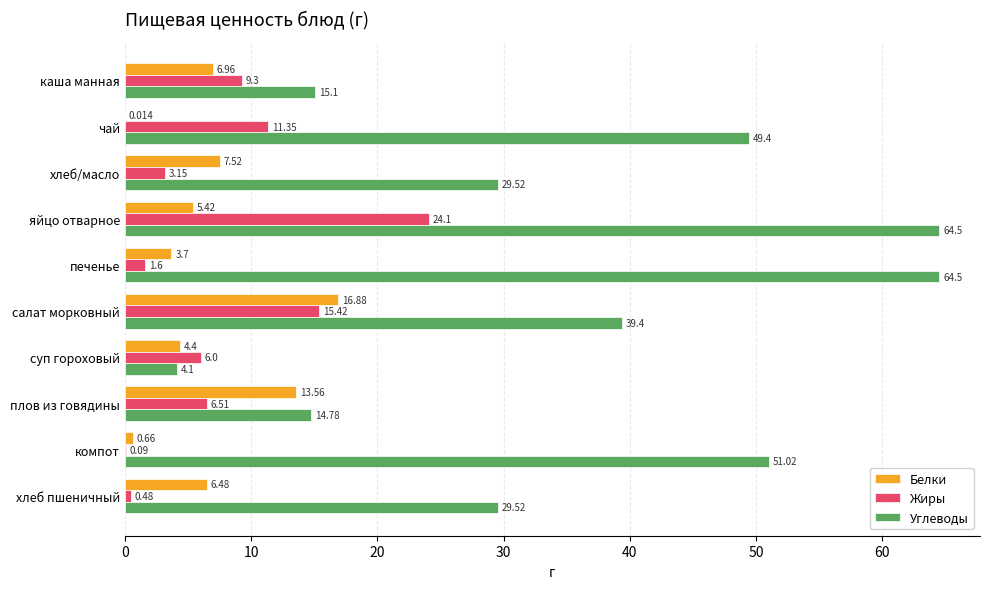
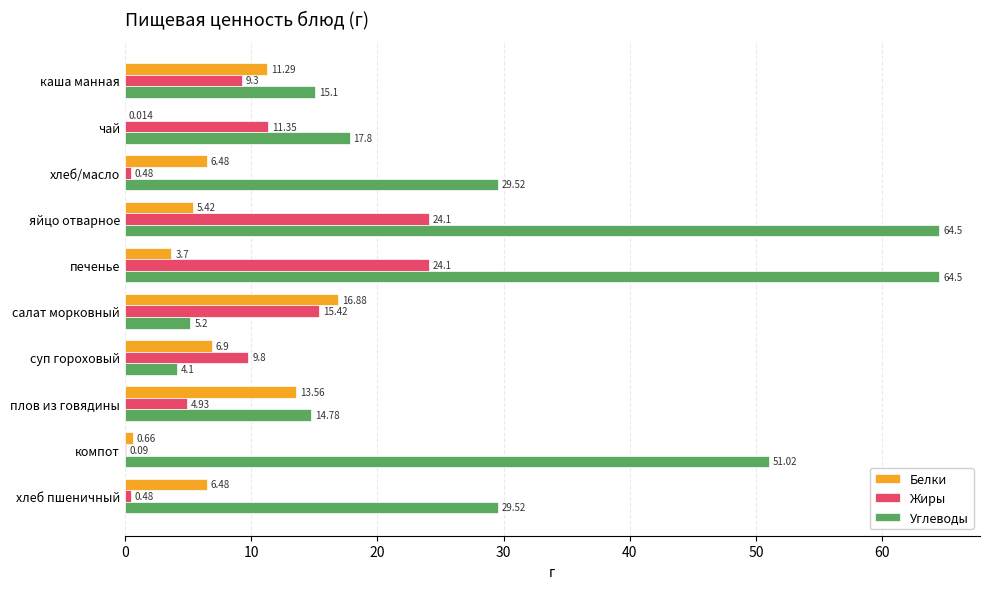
Белки, каша манная: 6.96 -> 11.29
Углеводы, чай: 49.4 -> 17.8
Белки, хлеб/масло: 7.52 -> 6.48
Жиры, хлеб/масло: 3.15 -> 0.48
Жиры, печенье: 1.6 -> 24.1
Углеводы, салат морковный: 39.4 -> 5.2
Белки, суп гороховый: 4.4 -> 6.9
Жиры, суп гороховый: 6.0 -> 9.8
Жиры, плов из говядины: 6.51 -> 4.93
